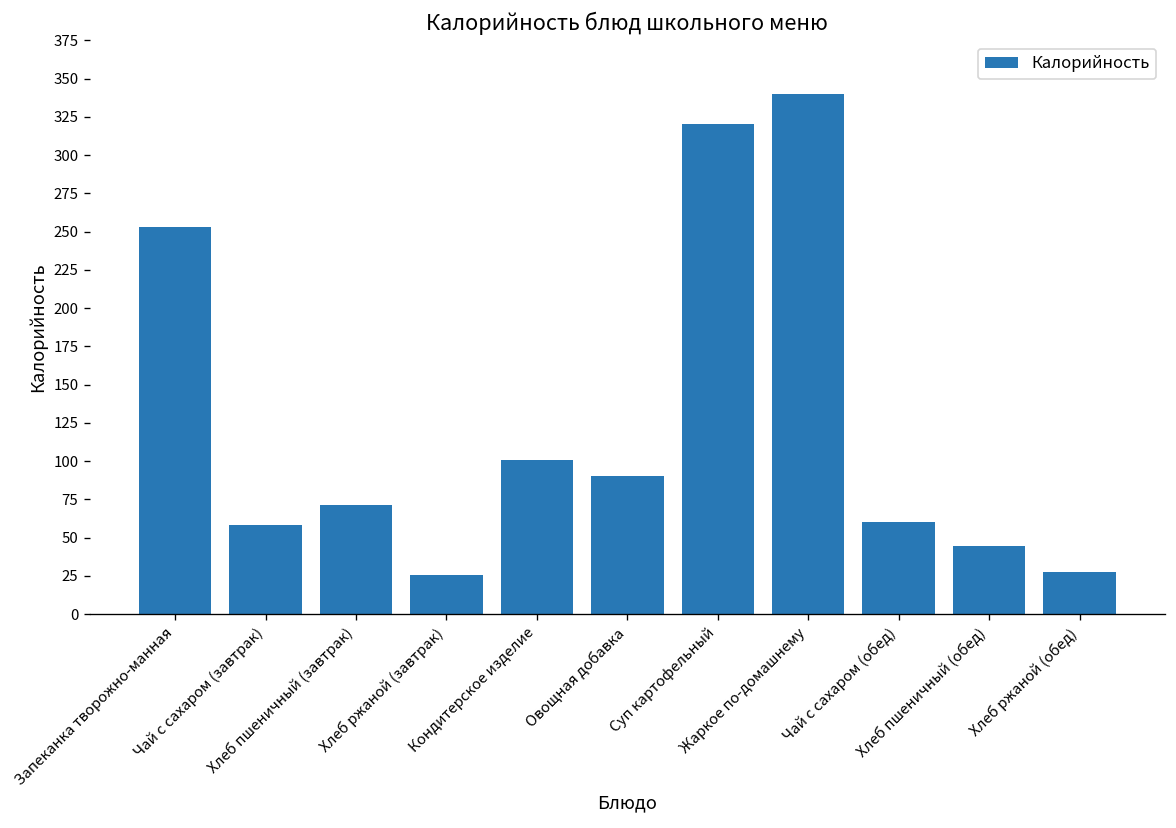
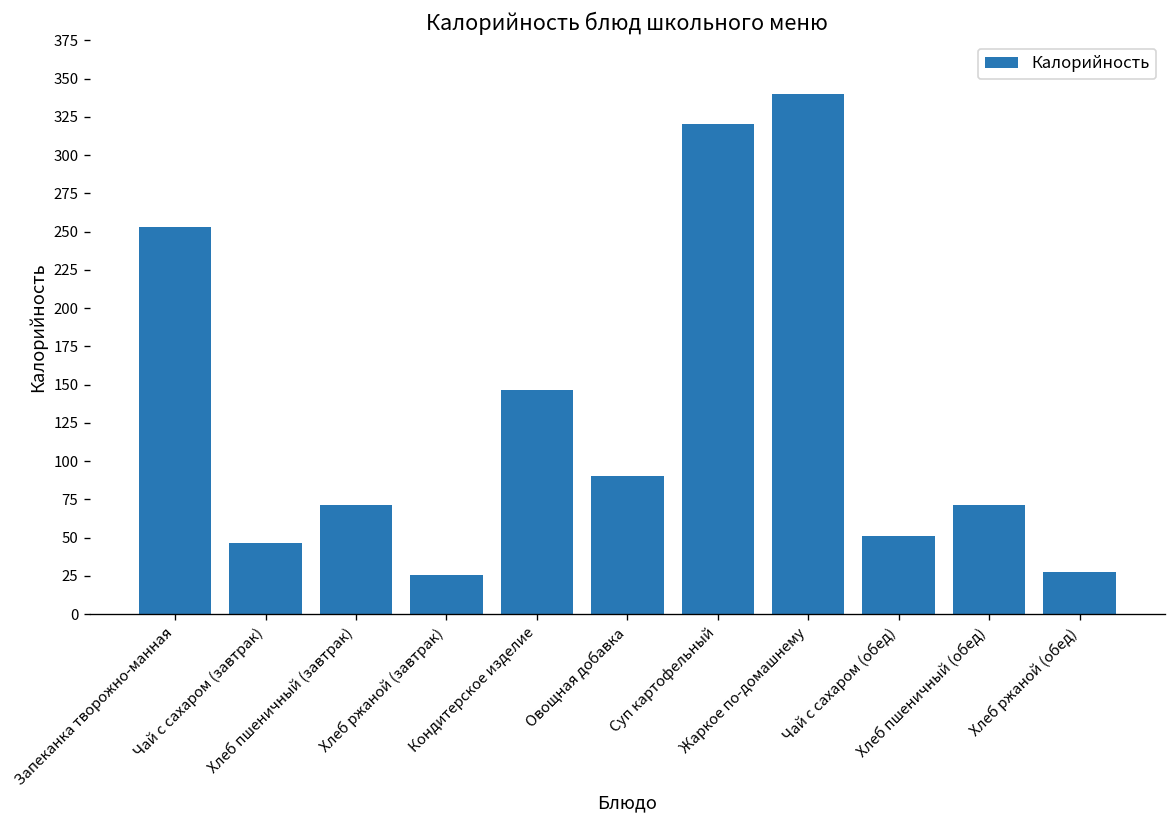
Чай с сахаром (завтрак): 58 -> 47
Кондитерское изделие: 101 -> 147
Чай с сахаром (обед): 60 -> 51
Хлеб пшеничный (обед): 45 -> 71
